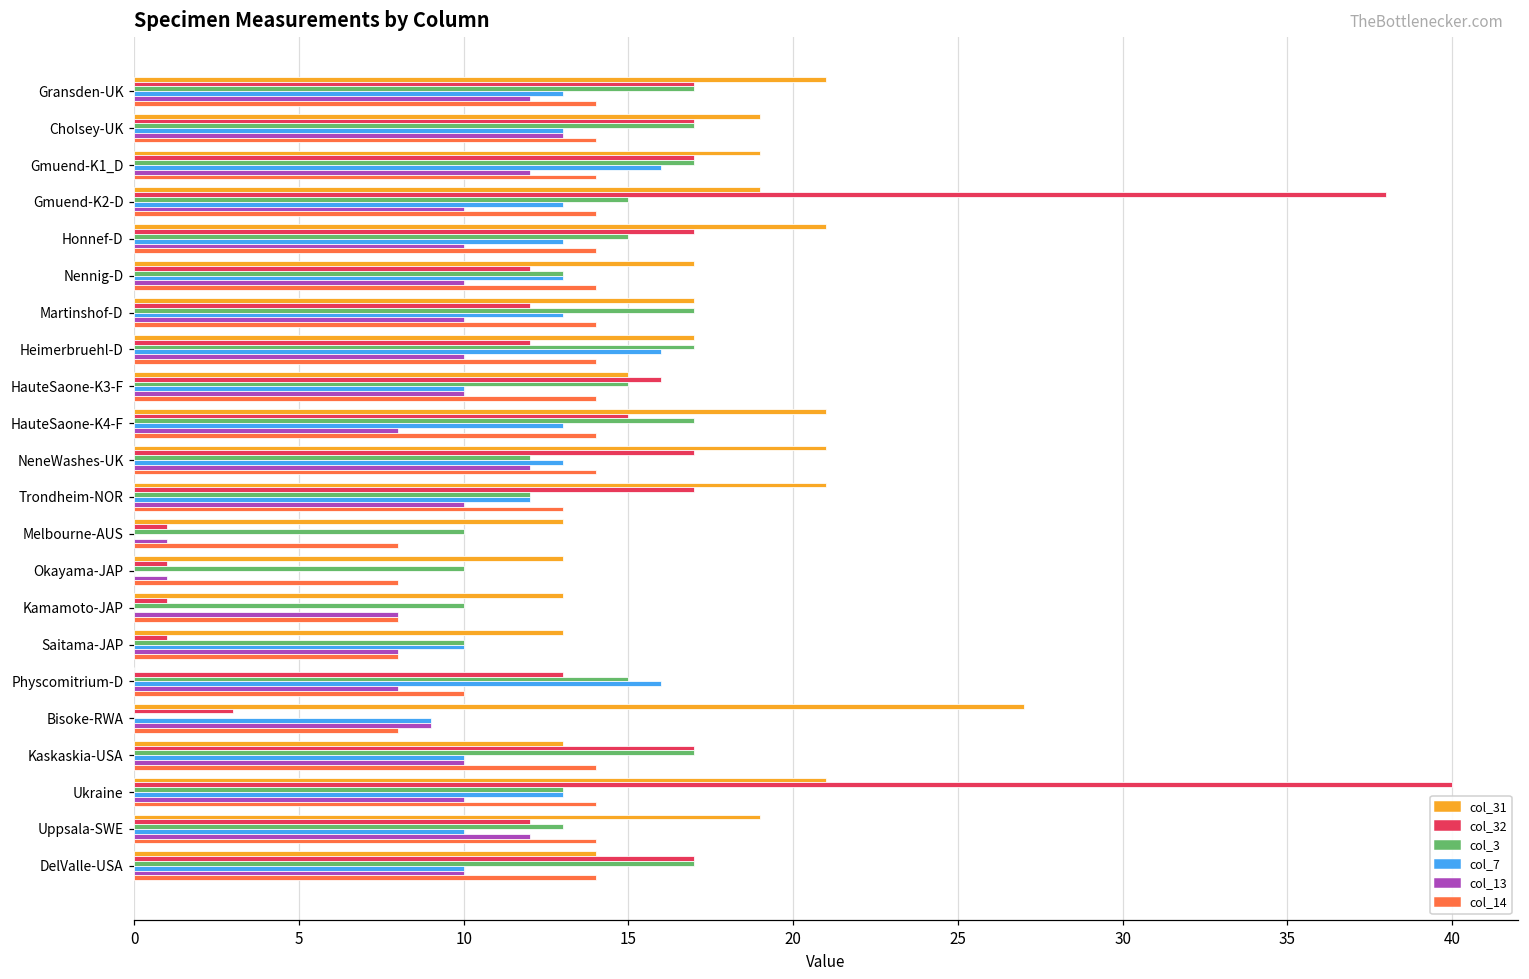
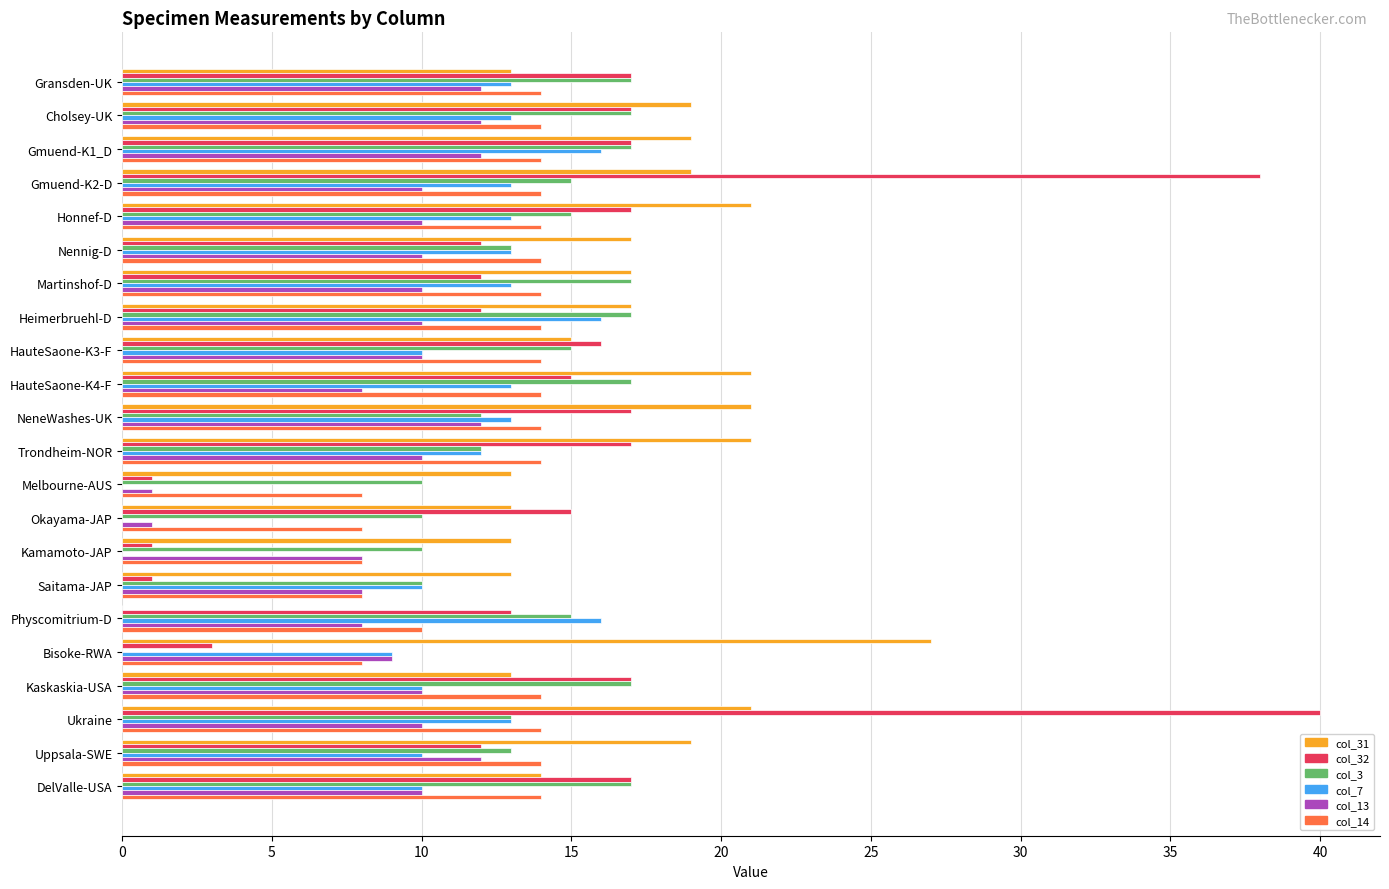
col_31, Gransden-UK: 21 -> 13
col_13, Cholsey-UK: 13 -> 12
col_14, Trondheim-NOR: 13 -> 14
col_32, Okayama-JAP: 1 -> 15
